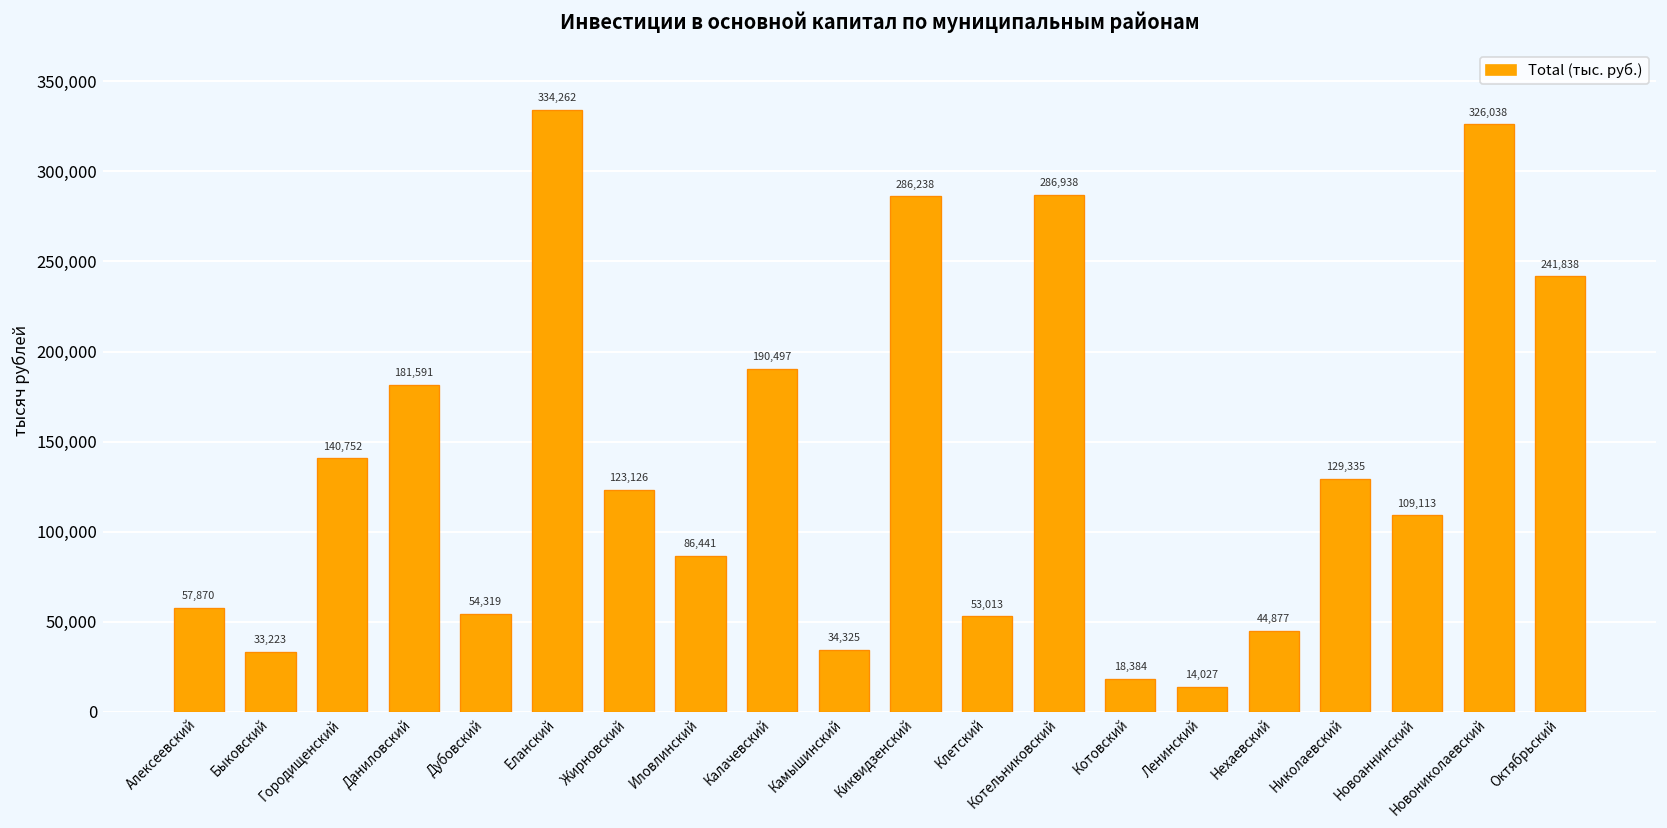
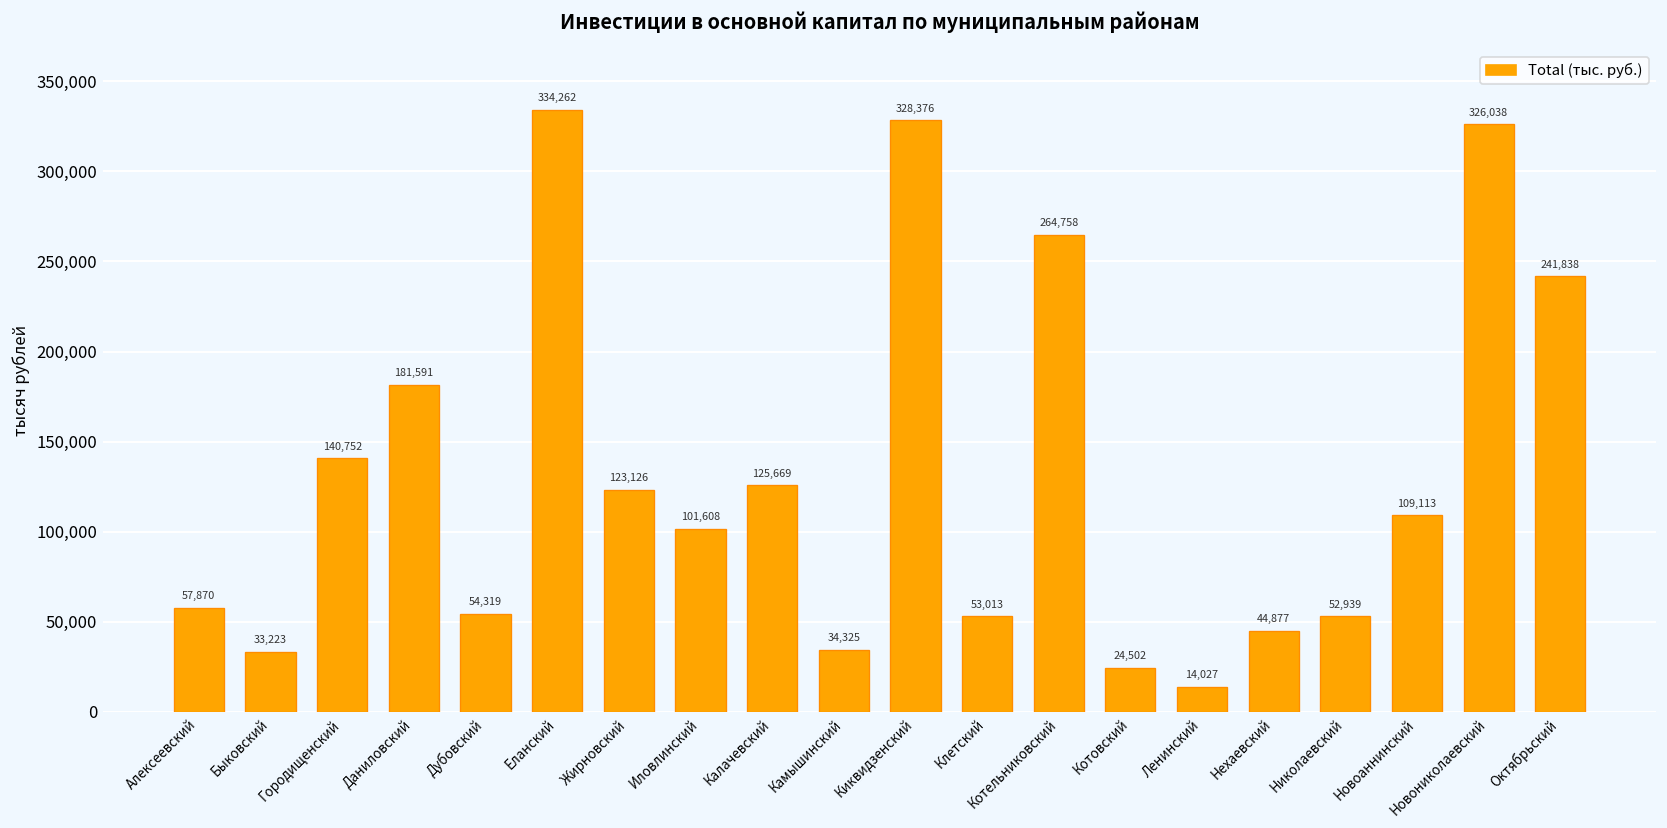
Иловлинский: 86,441 -> 101,608
Калачевский: 190,497 -> 125,669
Киквидзенский: 286,238 -> 328,376
Котельниковский: 286,938 -> 264,758
Котовский: 18,384 -> 24,502
Николаевский: 129,335 -> 52,939
